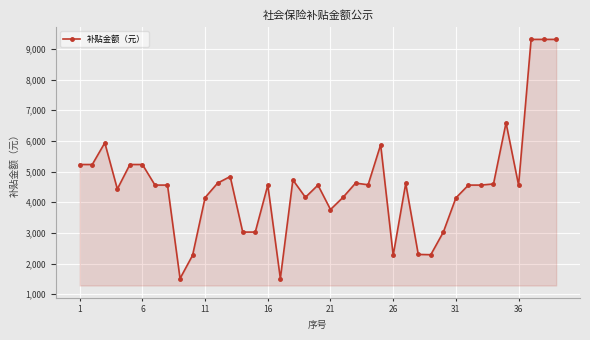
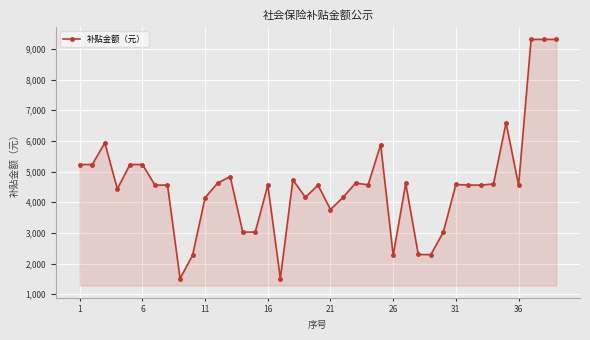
31: 4,100 -> 4,600
